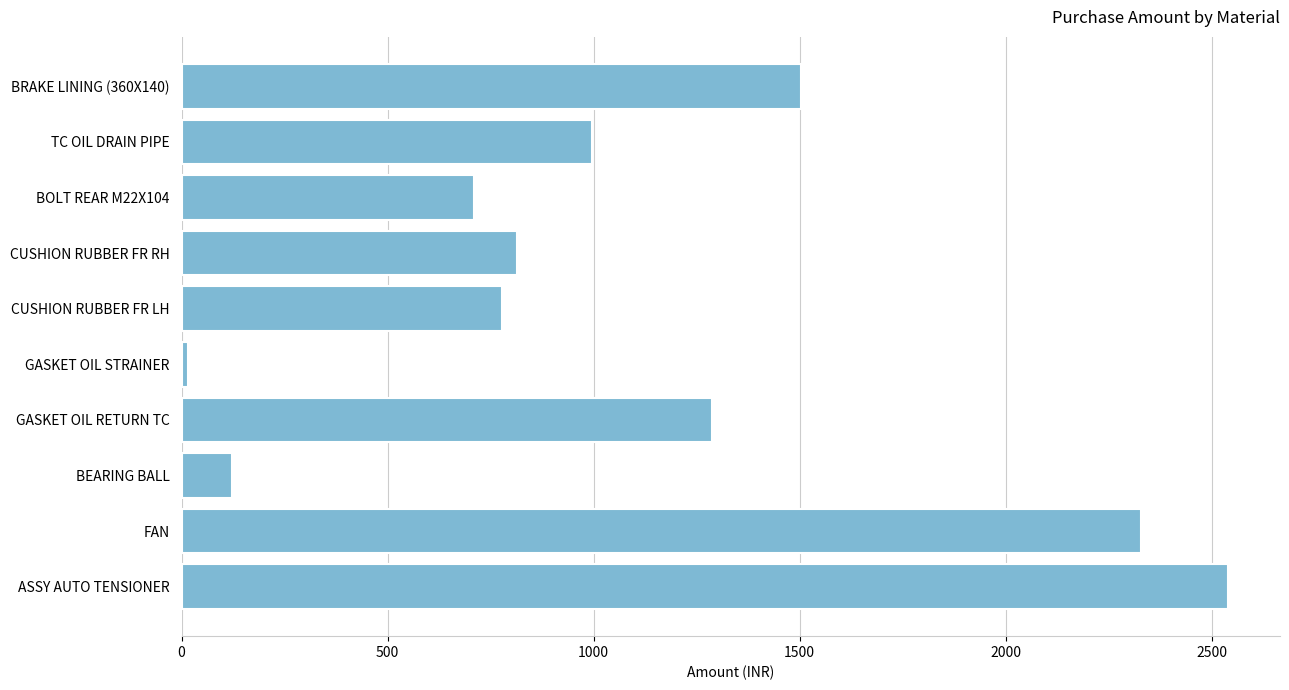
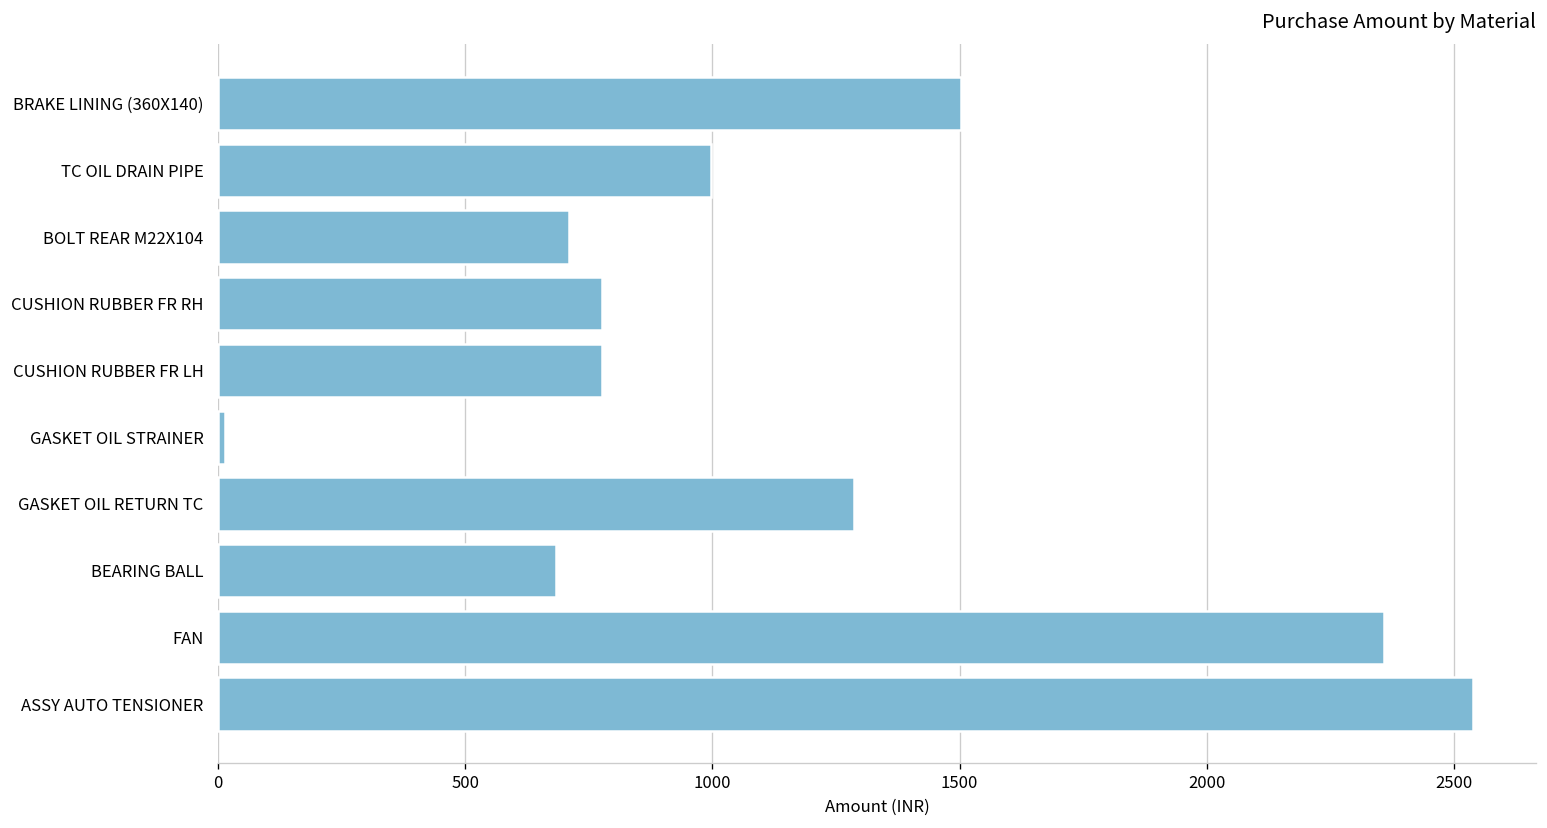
CUSHION RUBBER FR RH: 810 -> 780
BEARING BALL: 120 -> 680
FAN: 2330 -> 2360
